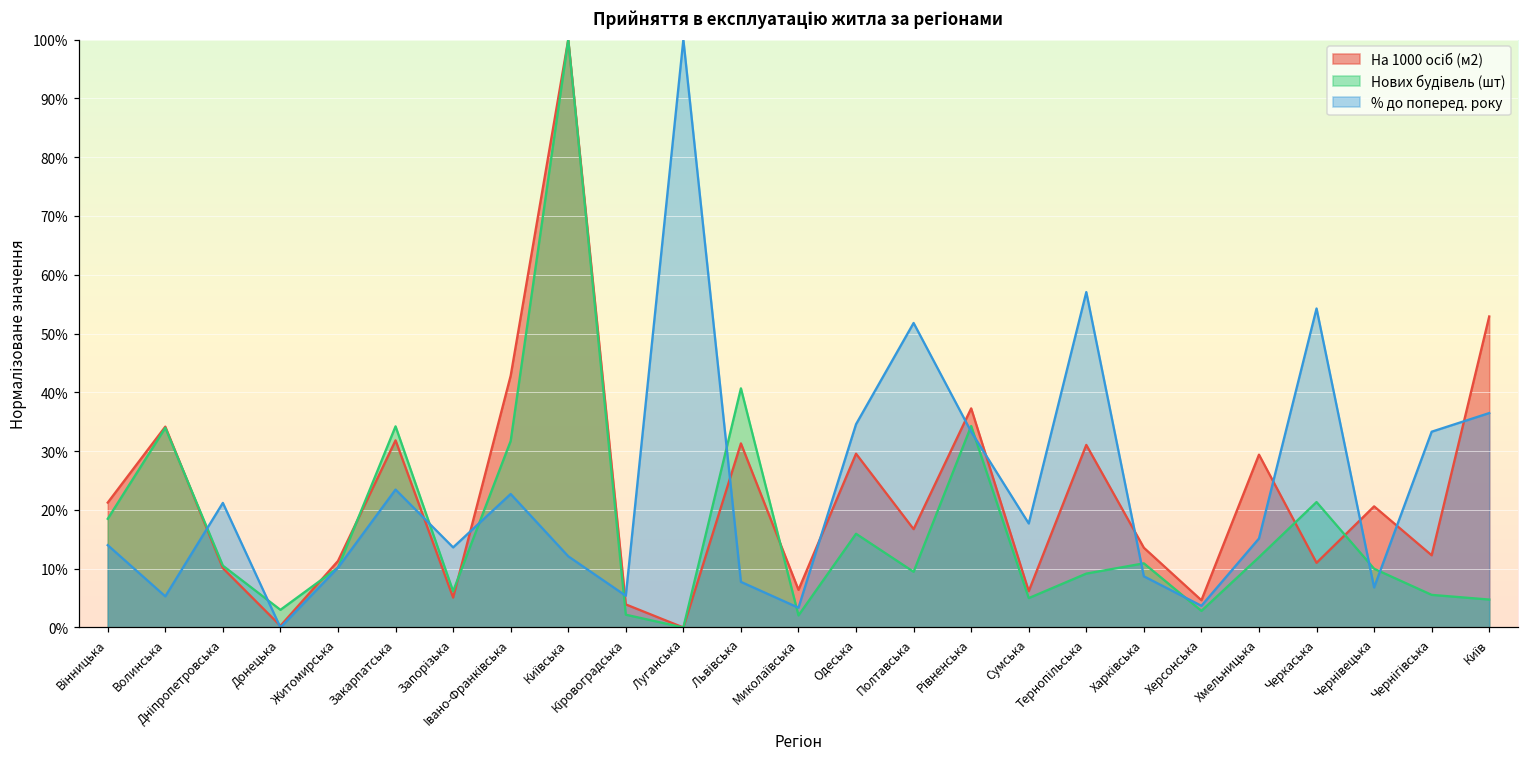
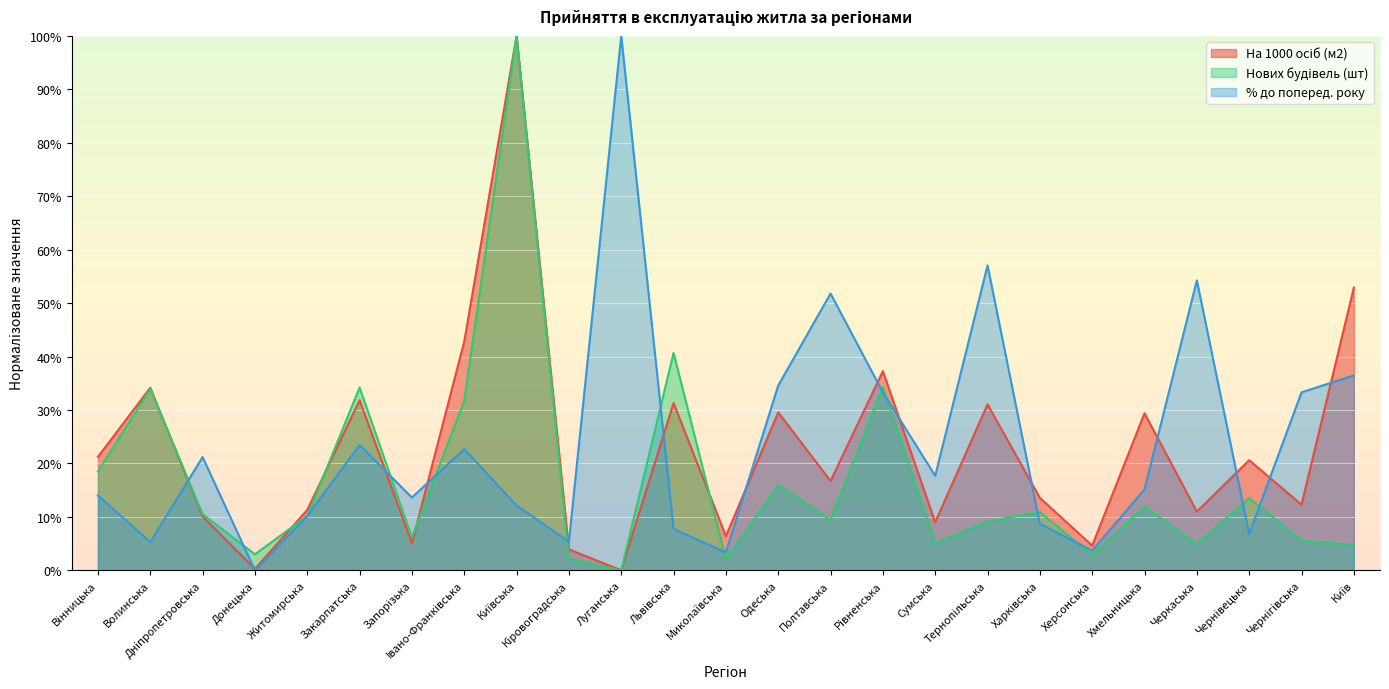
На 1000 осіб (м2), Сумська: 6% -> 9%
Нових будівель (шт), Черкаська: 21% -> 5%
Нових будівель (шт), Чернівецька: 10% -> 14%
